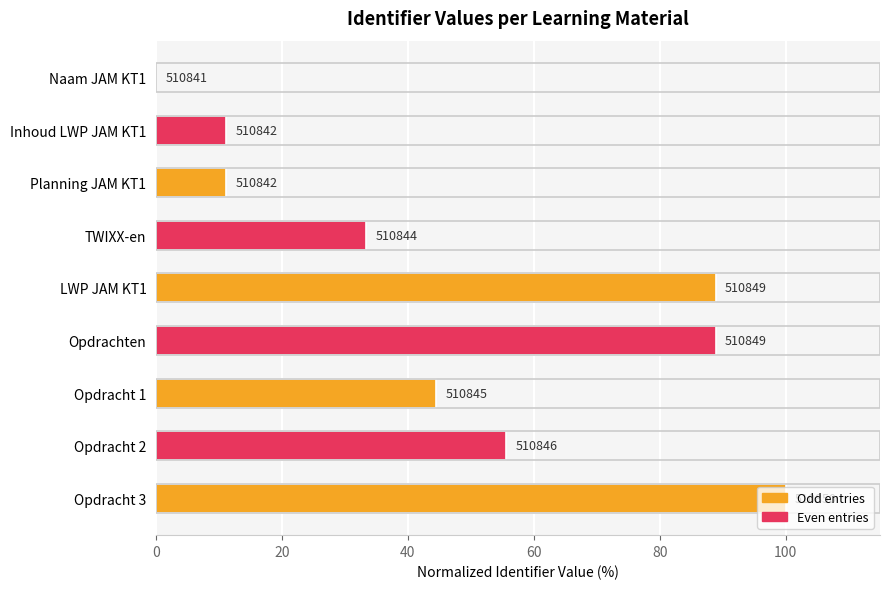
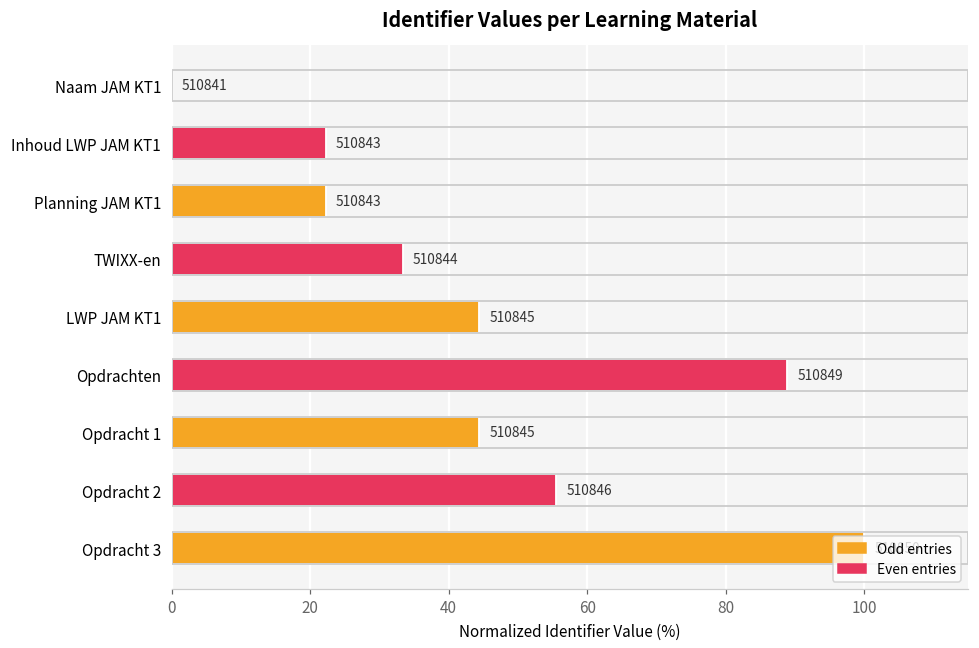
Inhoud LWP JAM KT1: 510842 -> 510843
Planning JAM KT1: 510842 -> 510843
LWP JAM KT1: 510849 -> 510845
